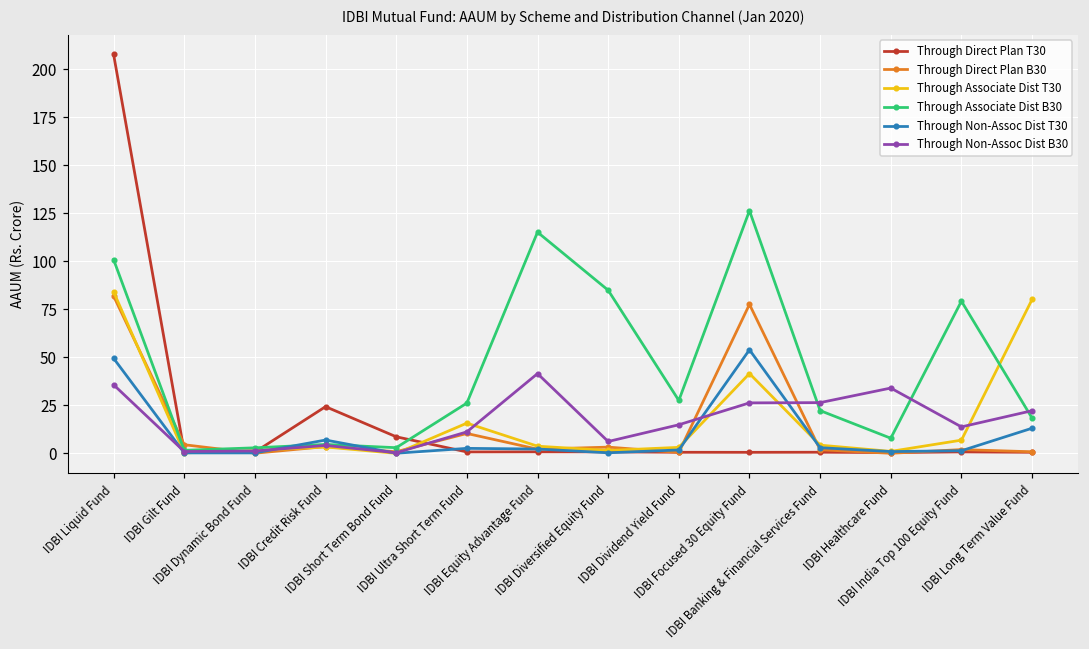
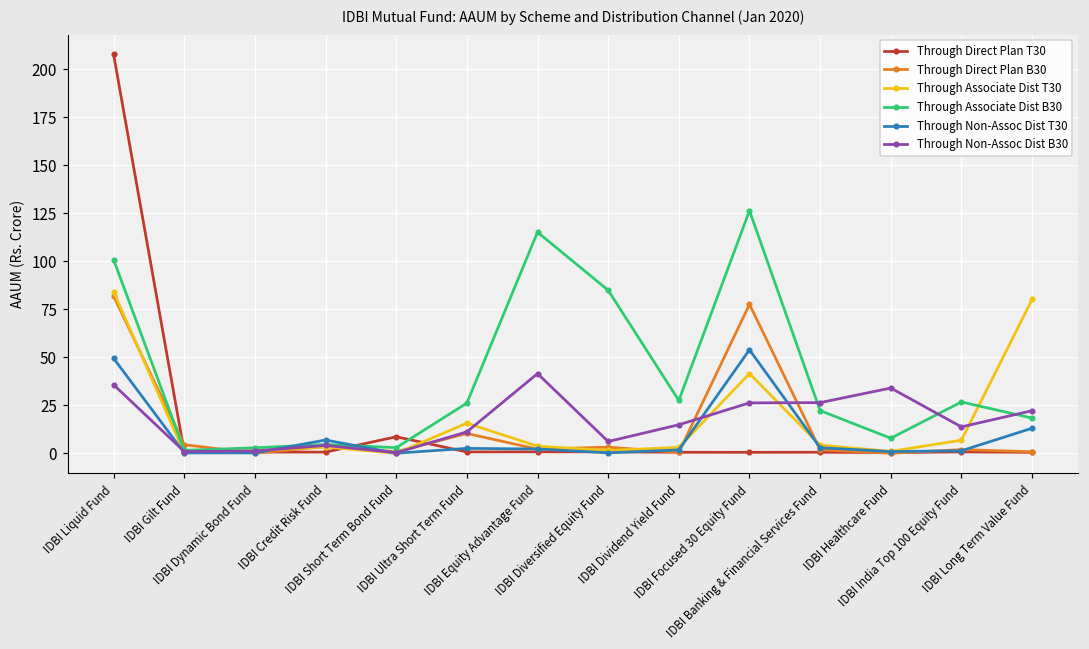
Through Direct Plan T30, IDBI Credit Risk Fund: 24 -> 1
Through Associate Dist B30, IDBI India Top 100 Equity Fund: 79 -> 27
